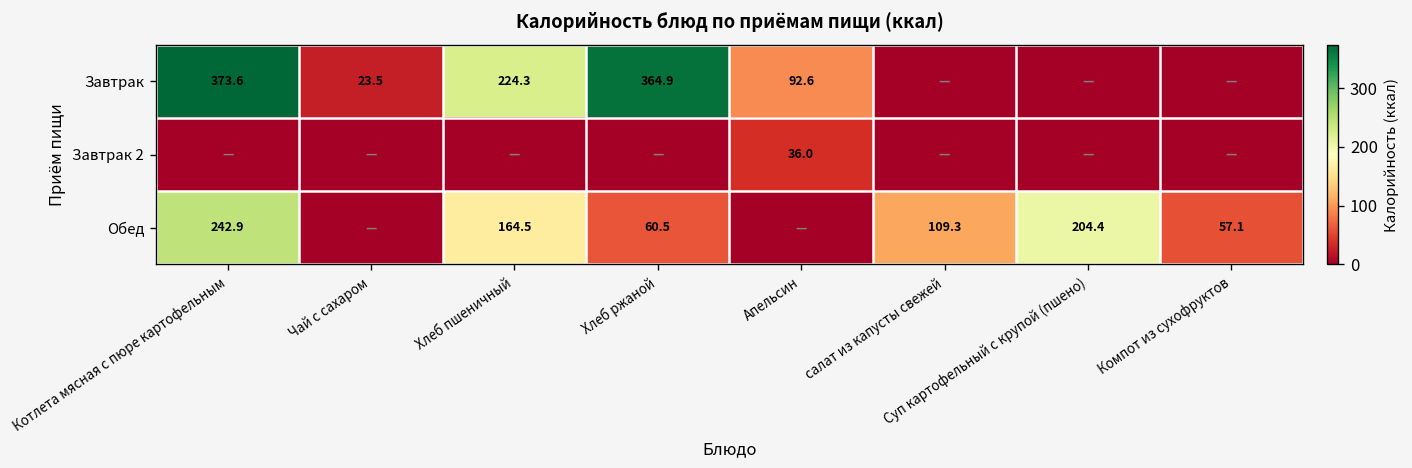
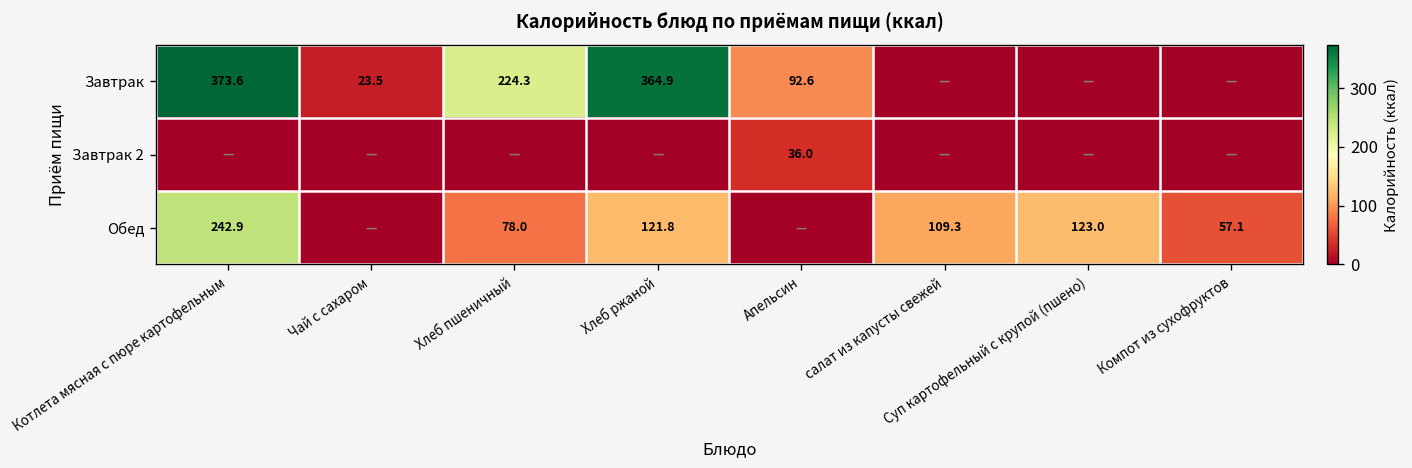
Обед, Хлеб пшеничный: 164.5 -> 78.0
Обед, Хлеб ржаной: 60.5 -> 121.8
Обед, Суп картофельный с крупой (пшено): 204.4 -> 123.0
